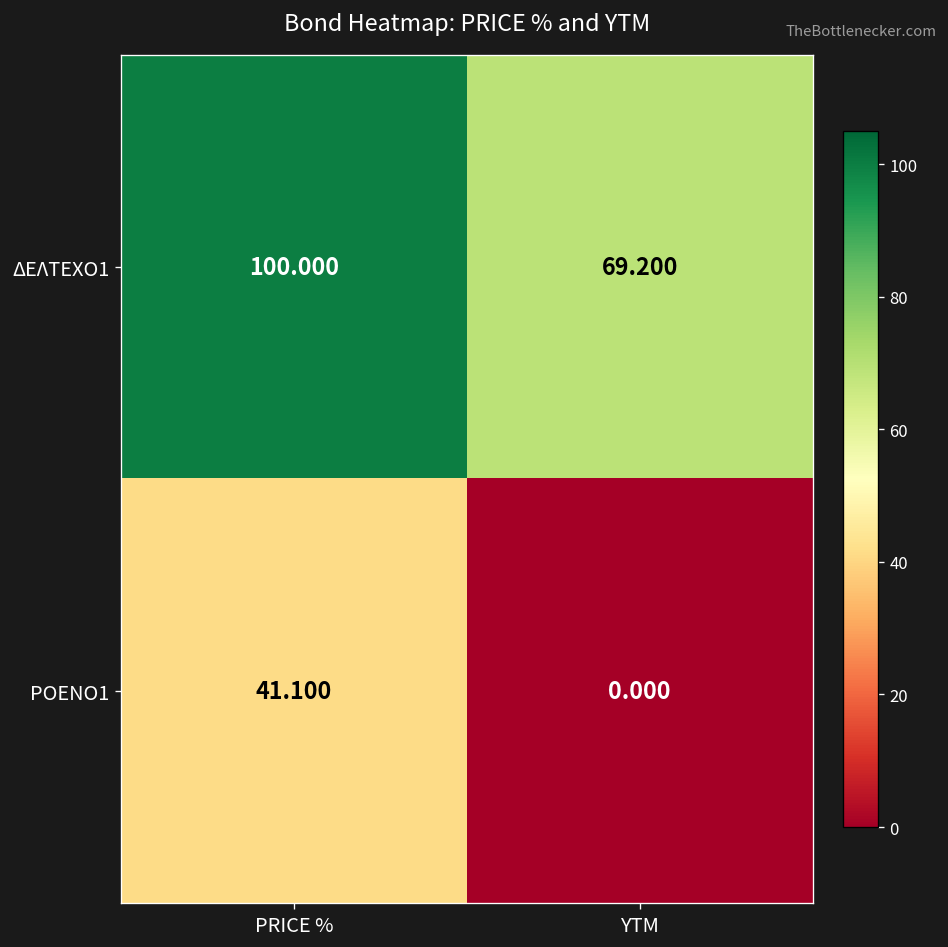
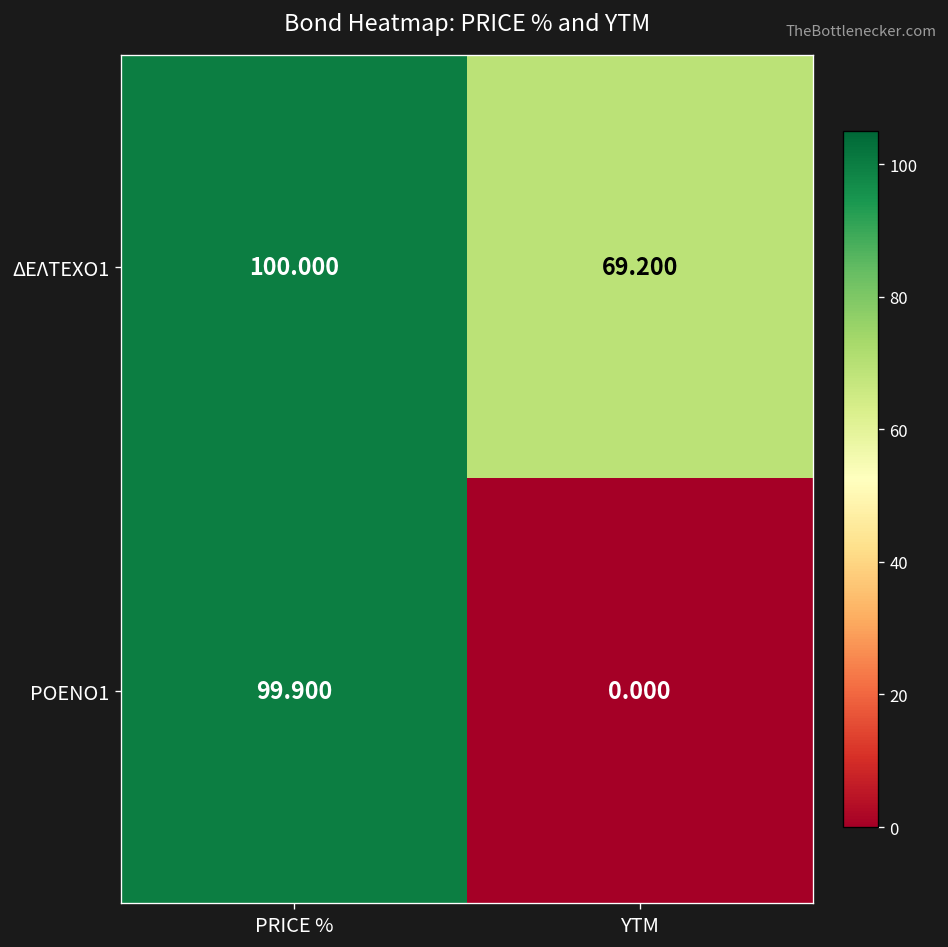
ΡΟΕΝΟ1, PRICE %: 41.100 -> 99.900
